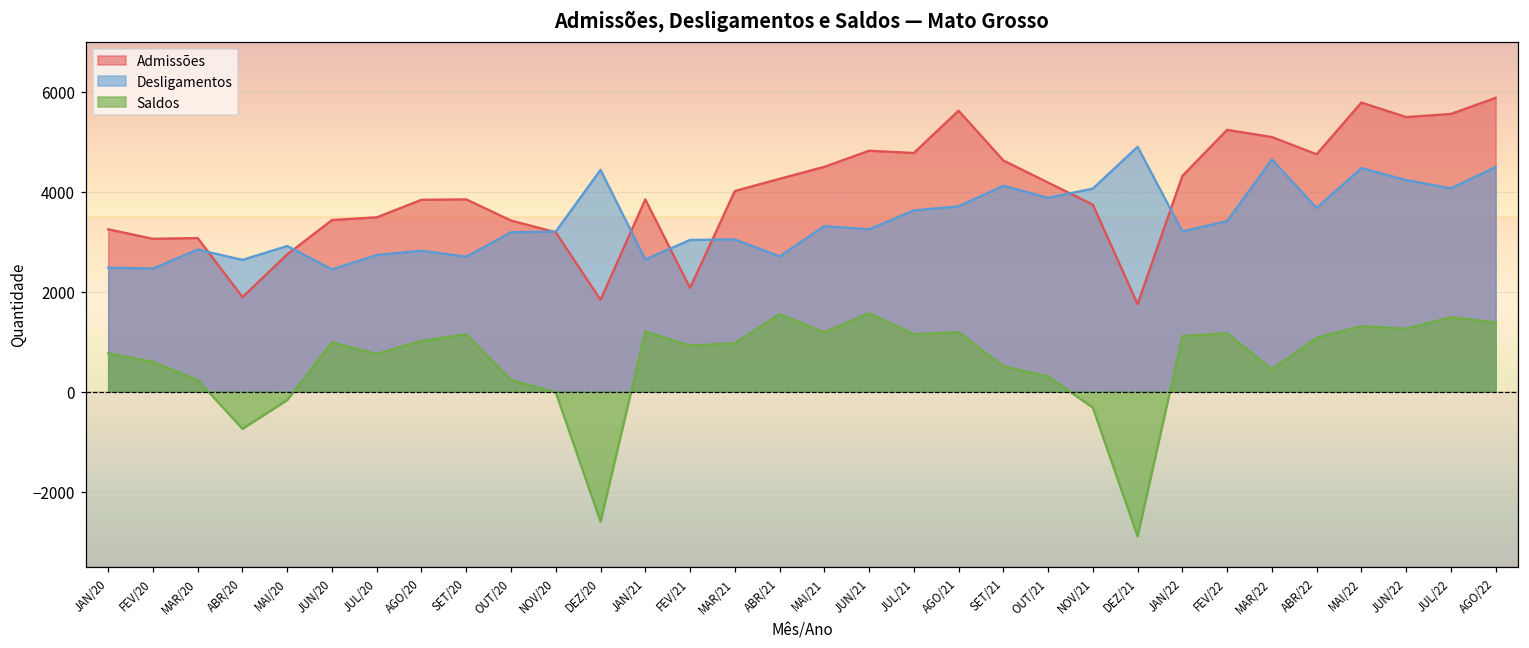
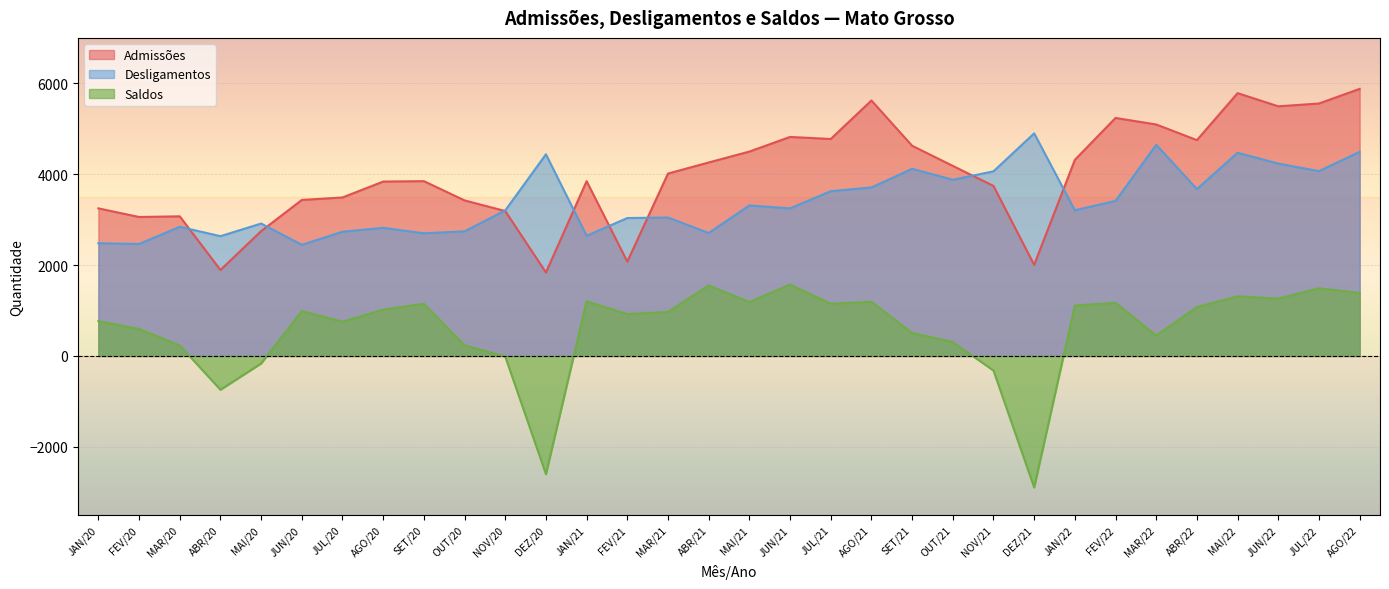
Desligamentos, OUT/20: 3200 -> 2700
Admissões, DEZ/21: 1800 -> 2000
